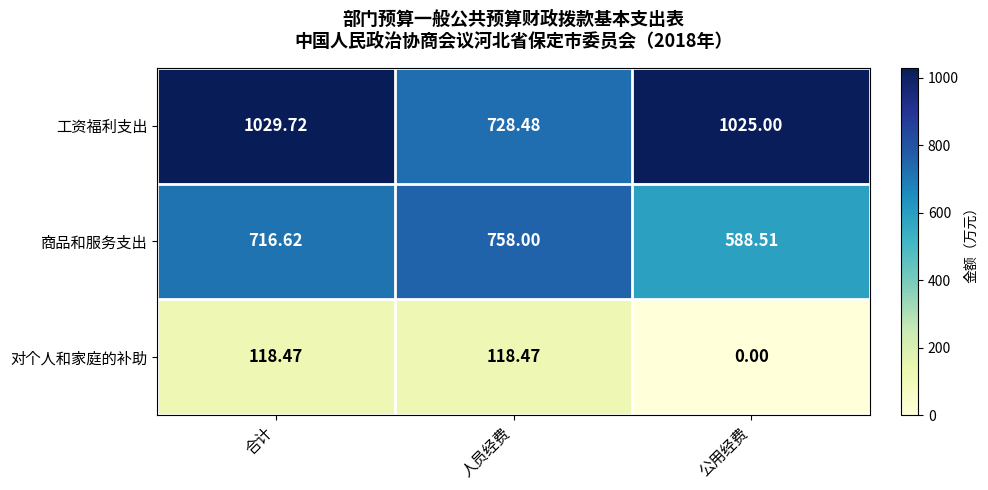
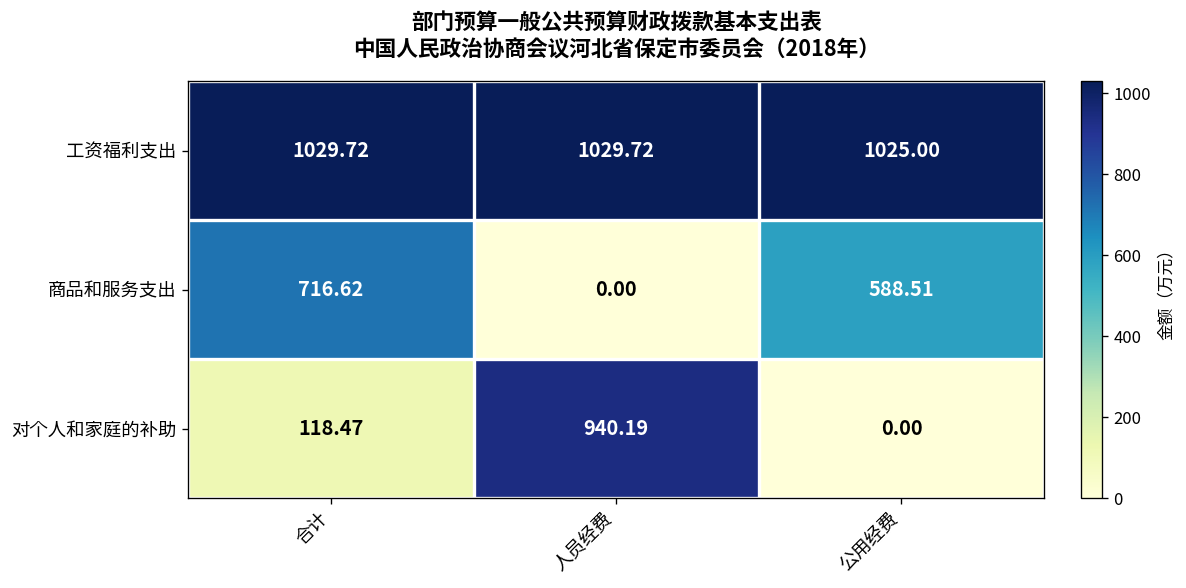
工资福利支出, 人员经费: 728.48 -> 1029.72
商品和服务支出, 人员经费: 758.00 -> 0.00
对个人和家庭的补助, 人员经费: 118.47 -> 940.19
